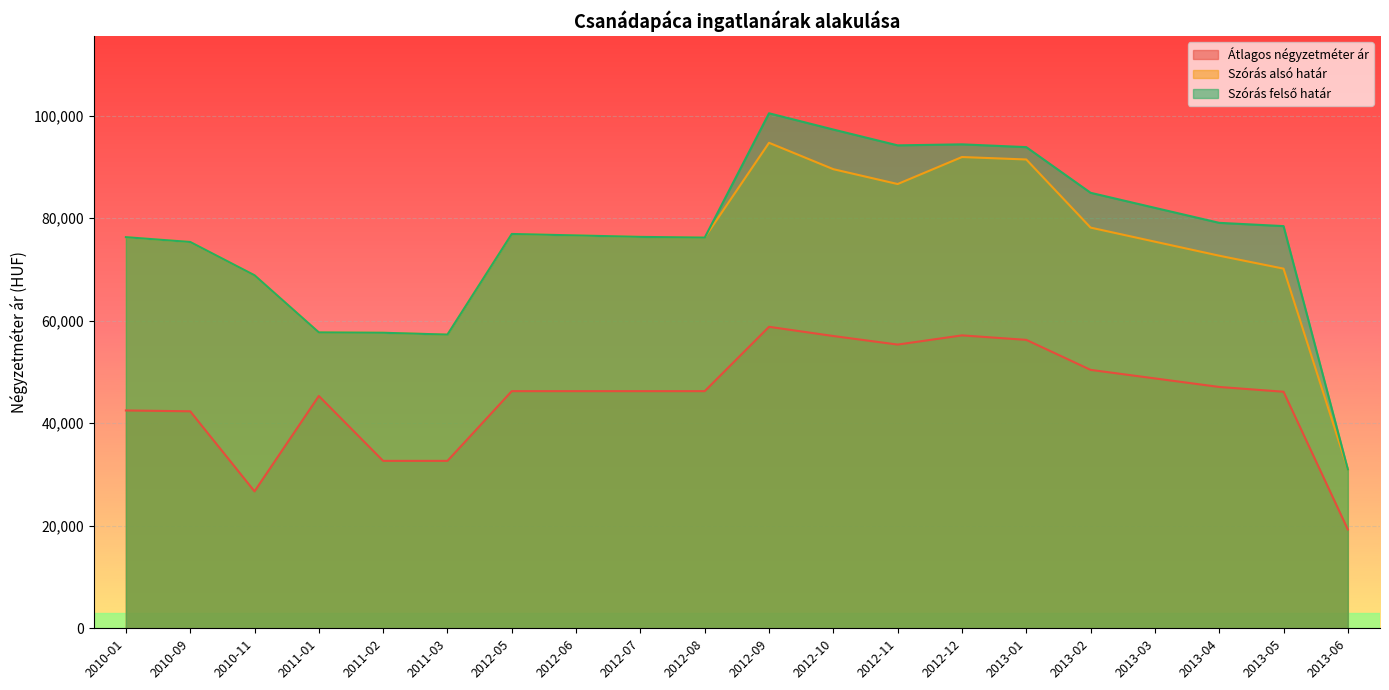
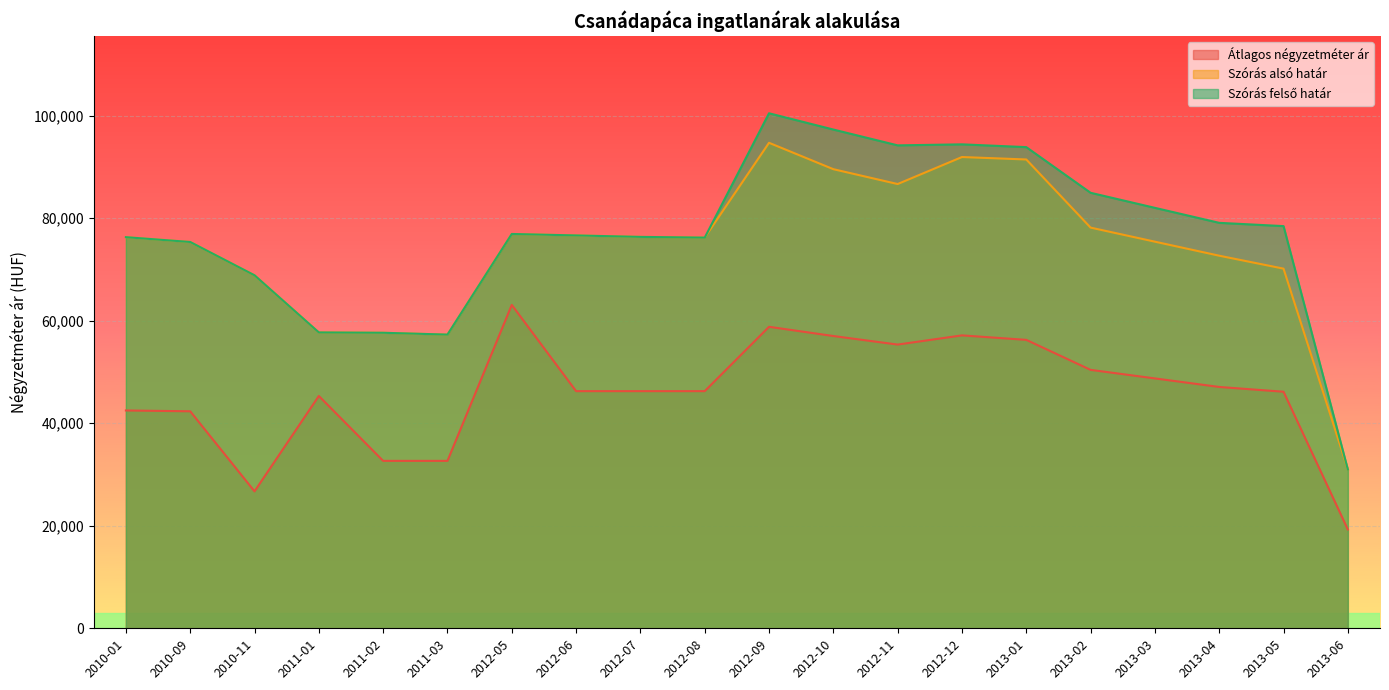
Átlagos négyzetméter ár, 2012-05: 46,000 -> 63,000
